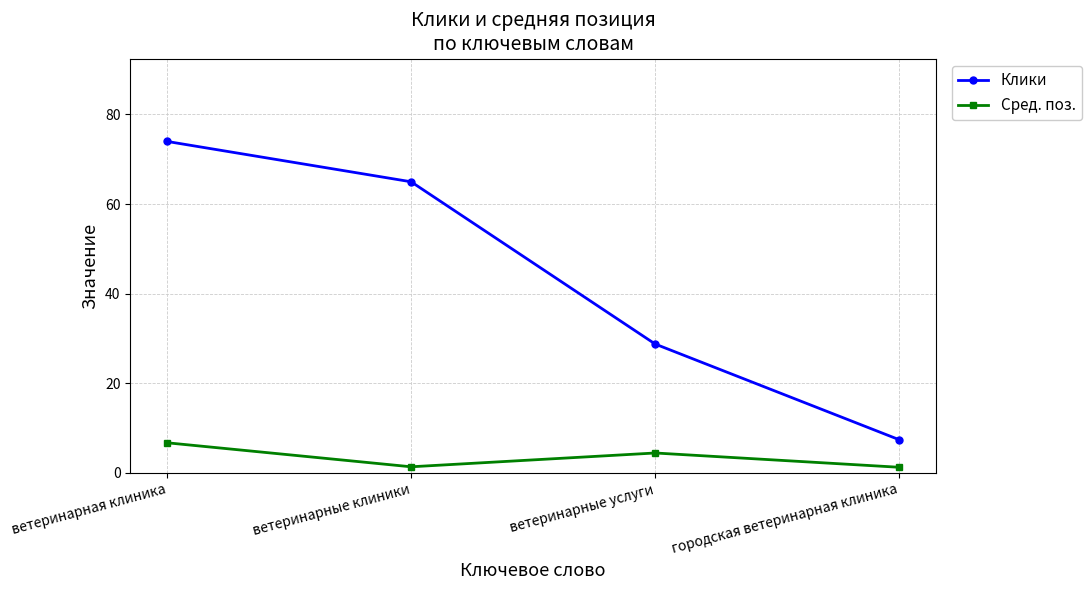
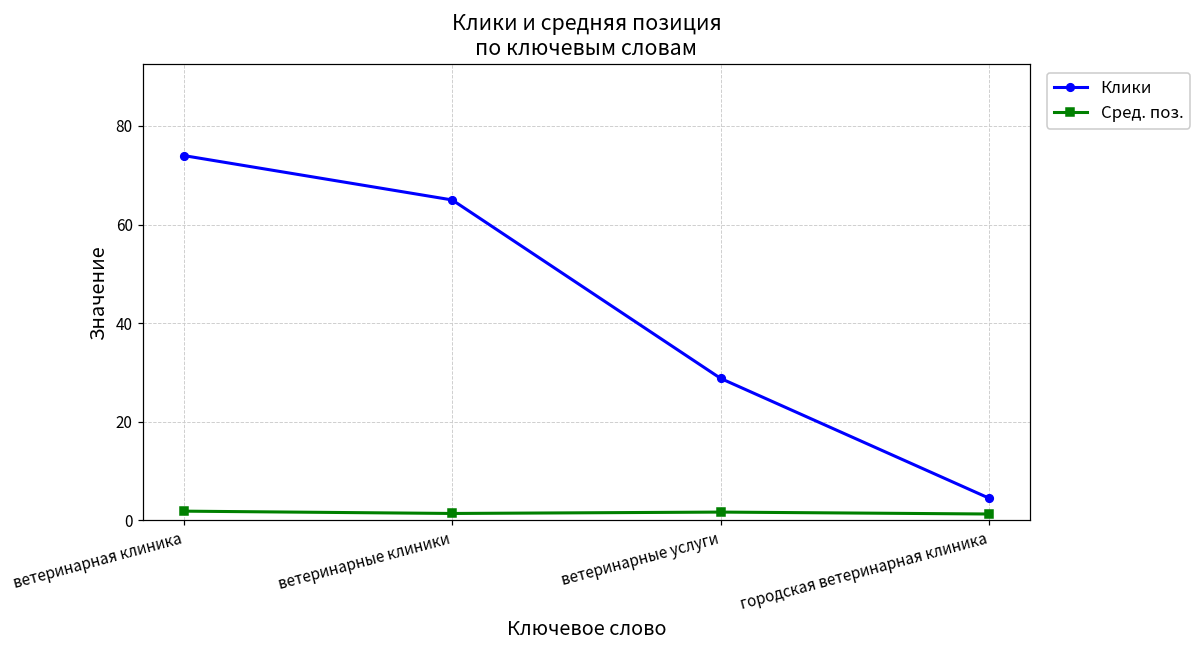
Сред. поз., ветеринарная клиника: 7 -> 2
Сред. поз., ветеринарные услуги: 4 -> 2
Клики, городская ветеринарная клиника: 7 -> 4
